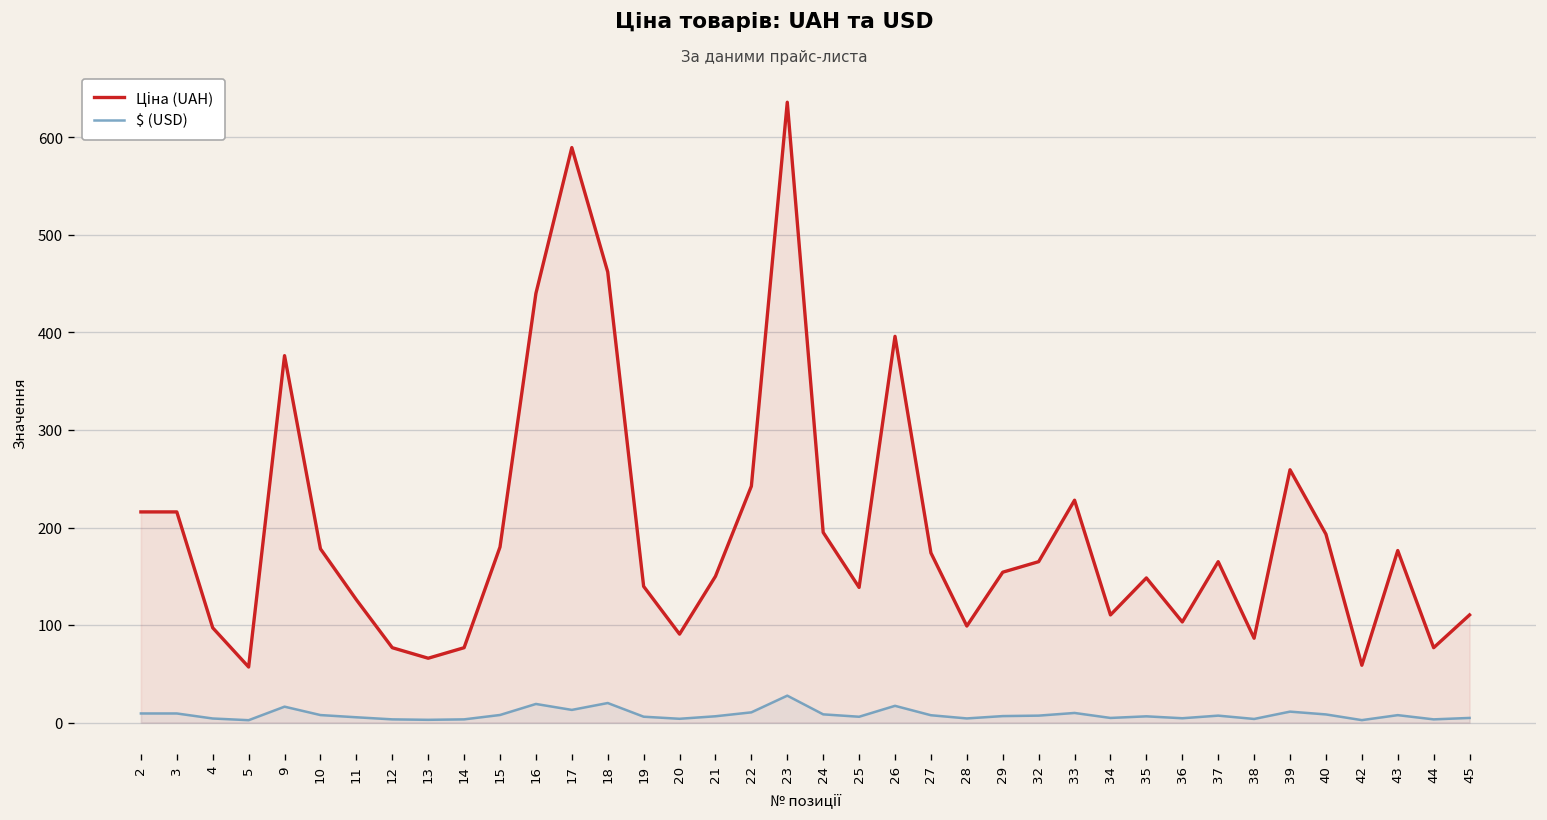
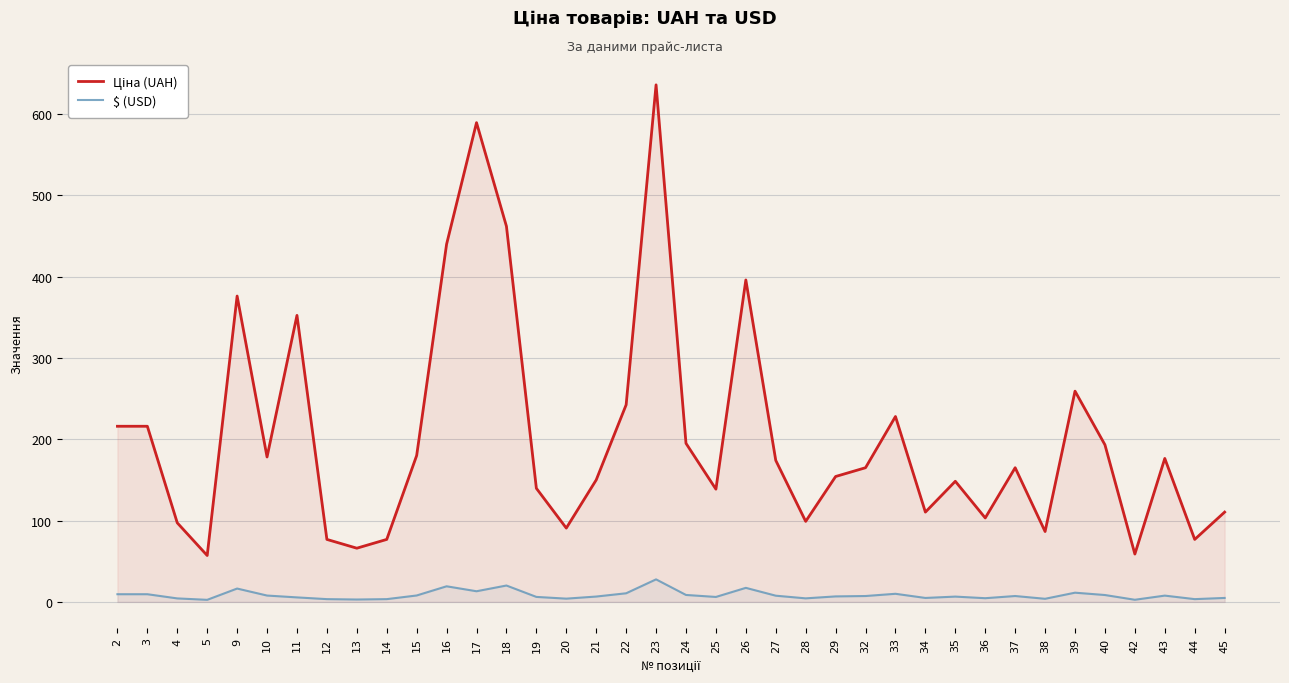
Ціна (UAH), 11: 130 -> 350
